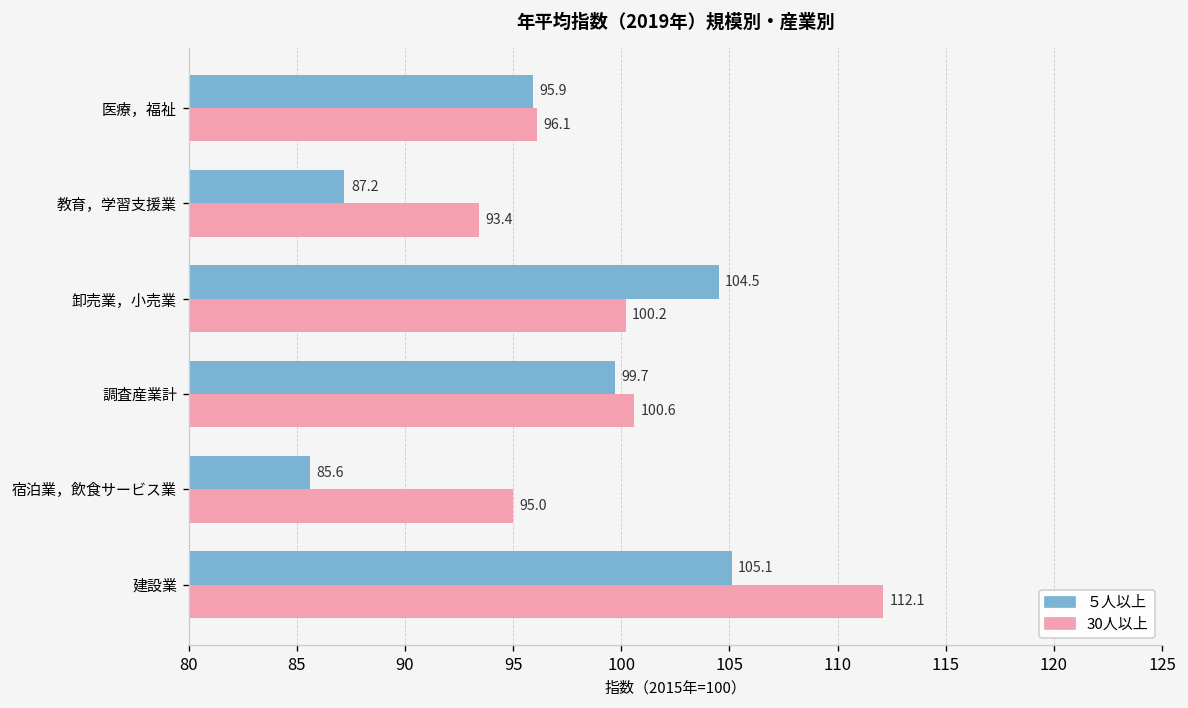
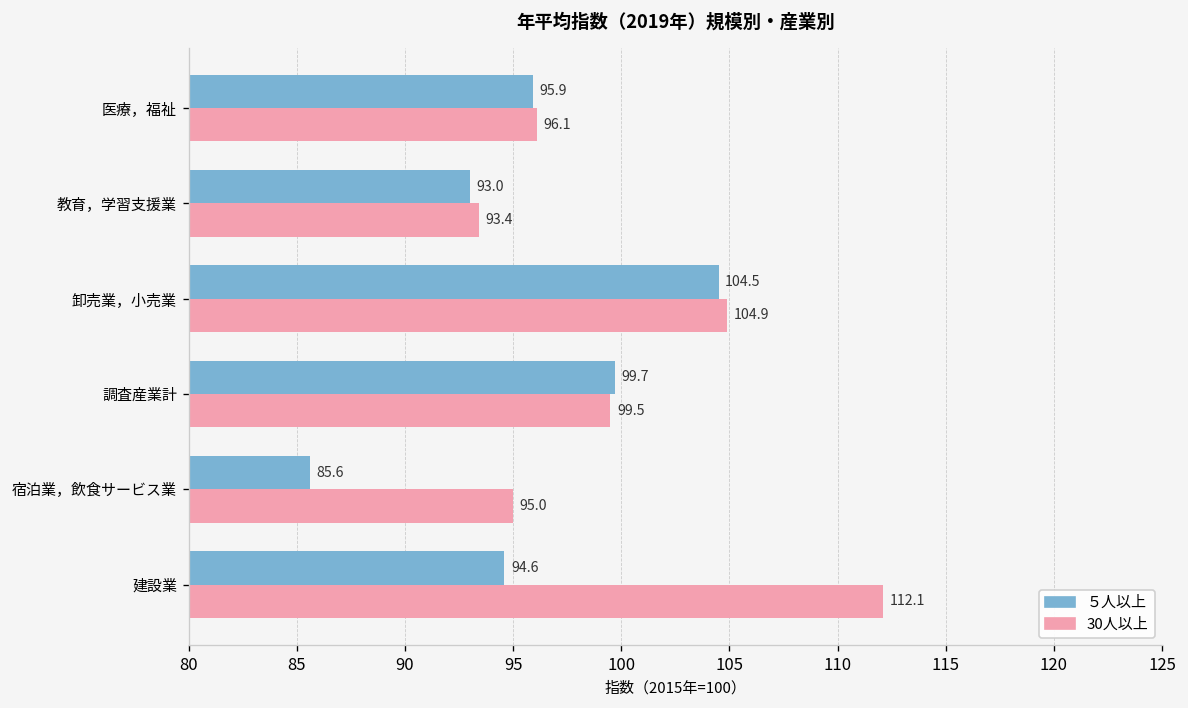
５人以上, 教育，学習支援業: 87.2 -> 93.0
30人以上, 卸売業，小売業: 100.2 -> 104.9
30人以上, 調査産業計: 100.6 -> 99.5
５人以上, 建設業: 105.1 -> 94.6
